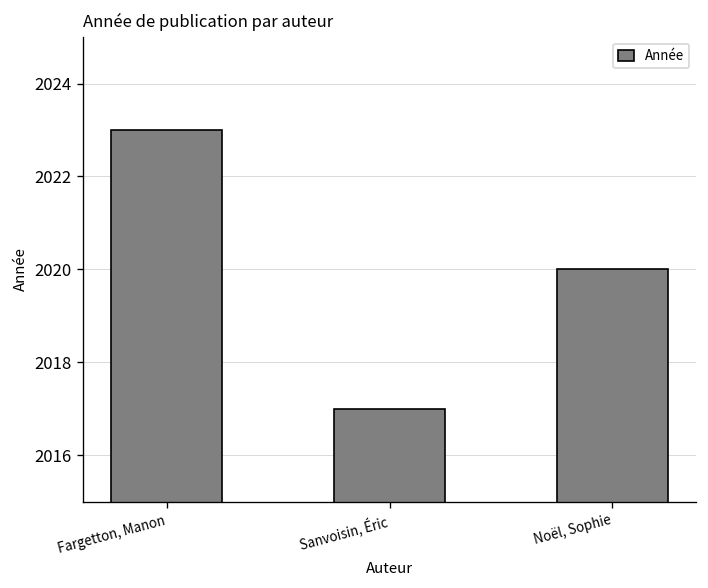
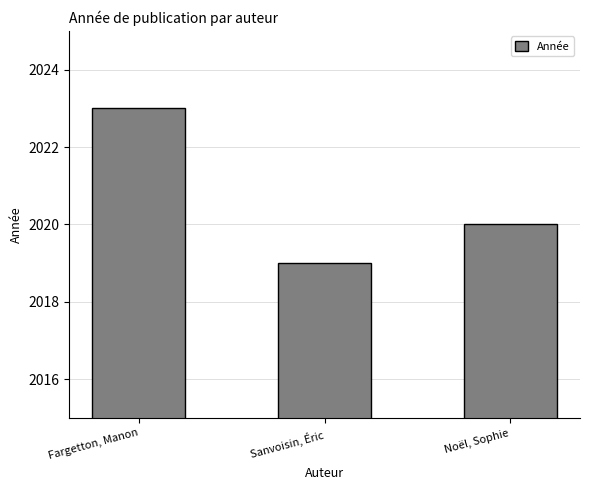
Sanvoisin, Éric: 2017 -> 2019
